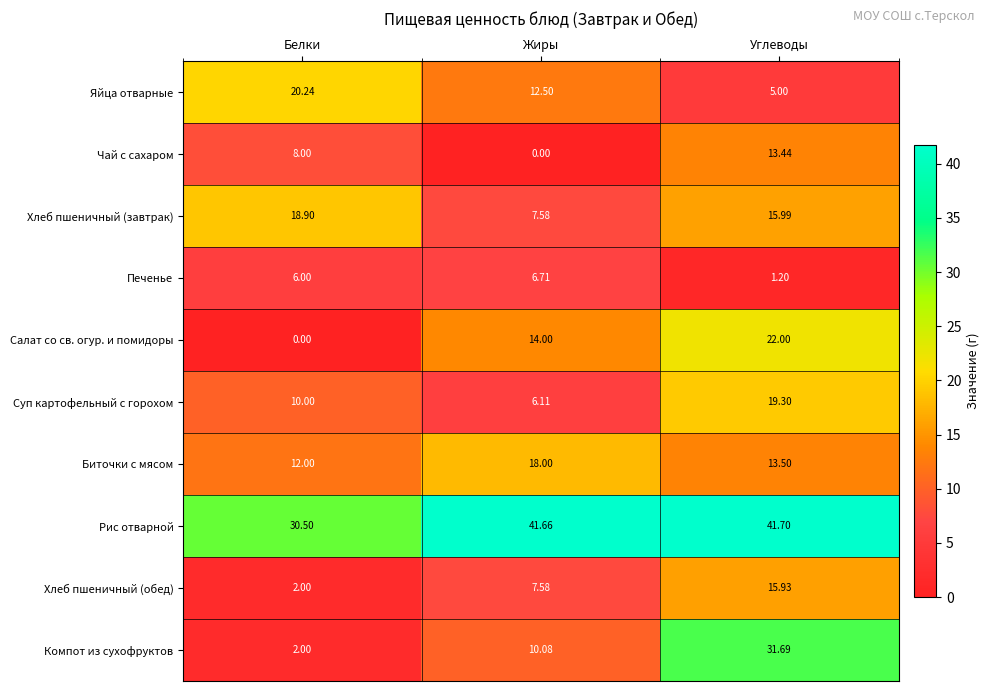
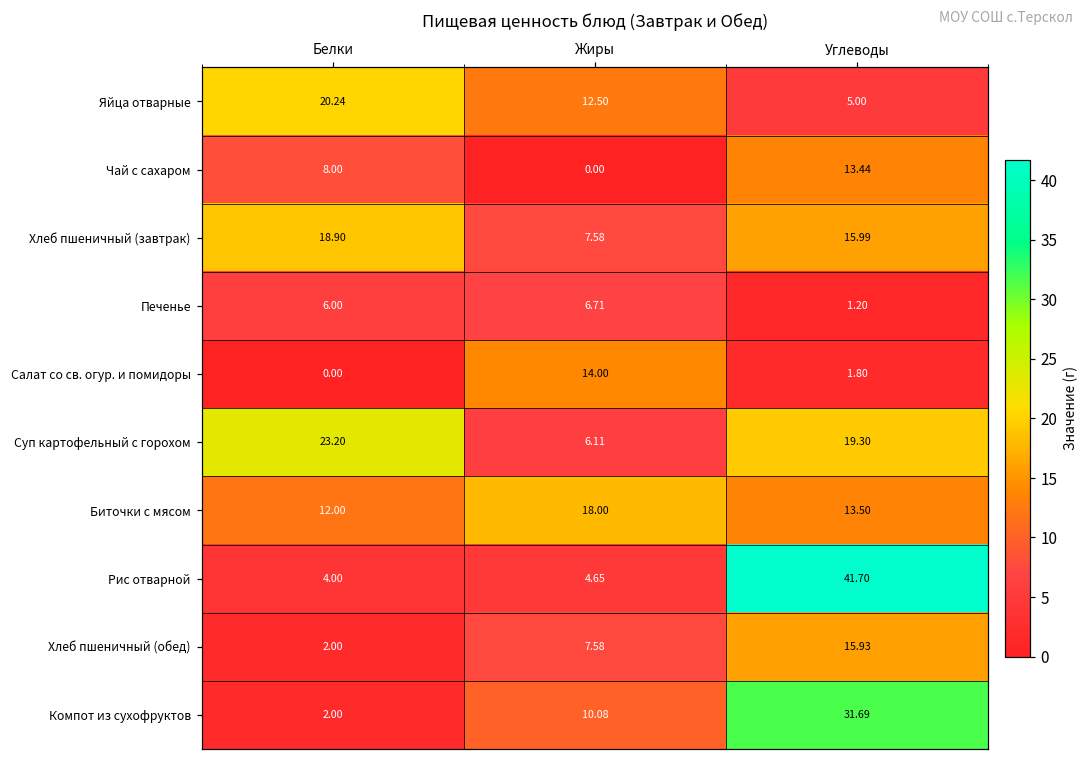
Салат со св. огур. и помидоры, Углеводы: 22.00 -> 1.80
Суп картофельный с горохом, Белки: 10.00 -> 23.20
Рис отварной, Белки: 30.50 -> 4.00
Рис отварной, Жиры: 41.66 -> 4.65
